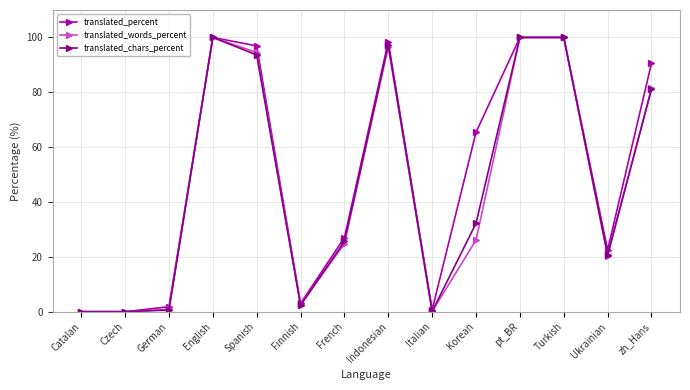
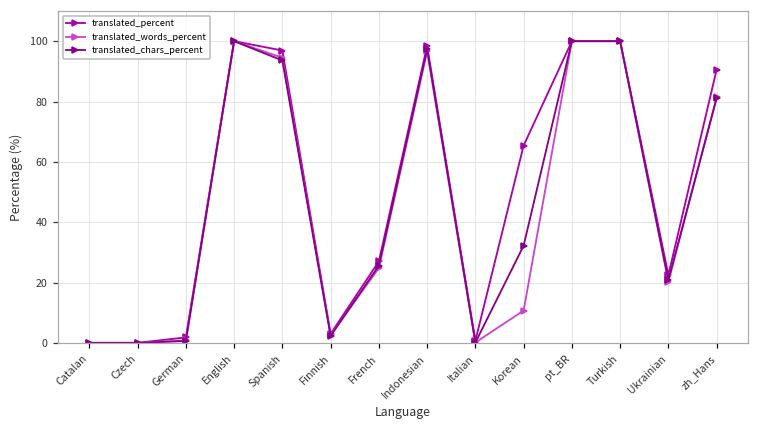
translated_words_percent, Korean: 26 -> 11
